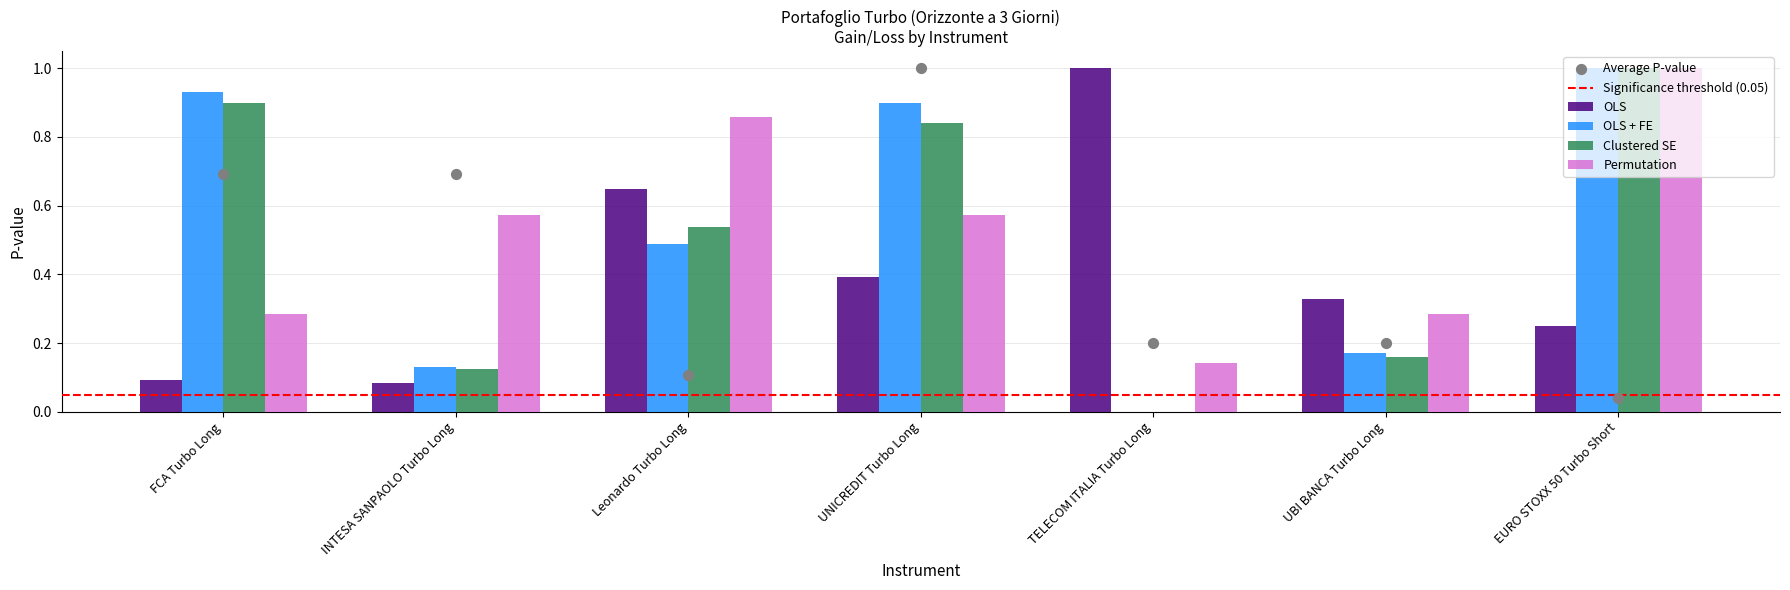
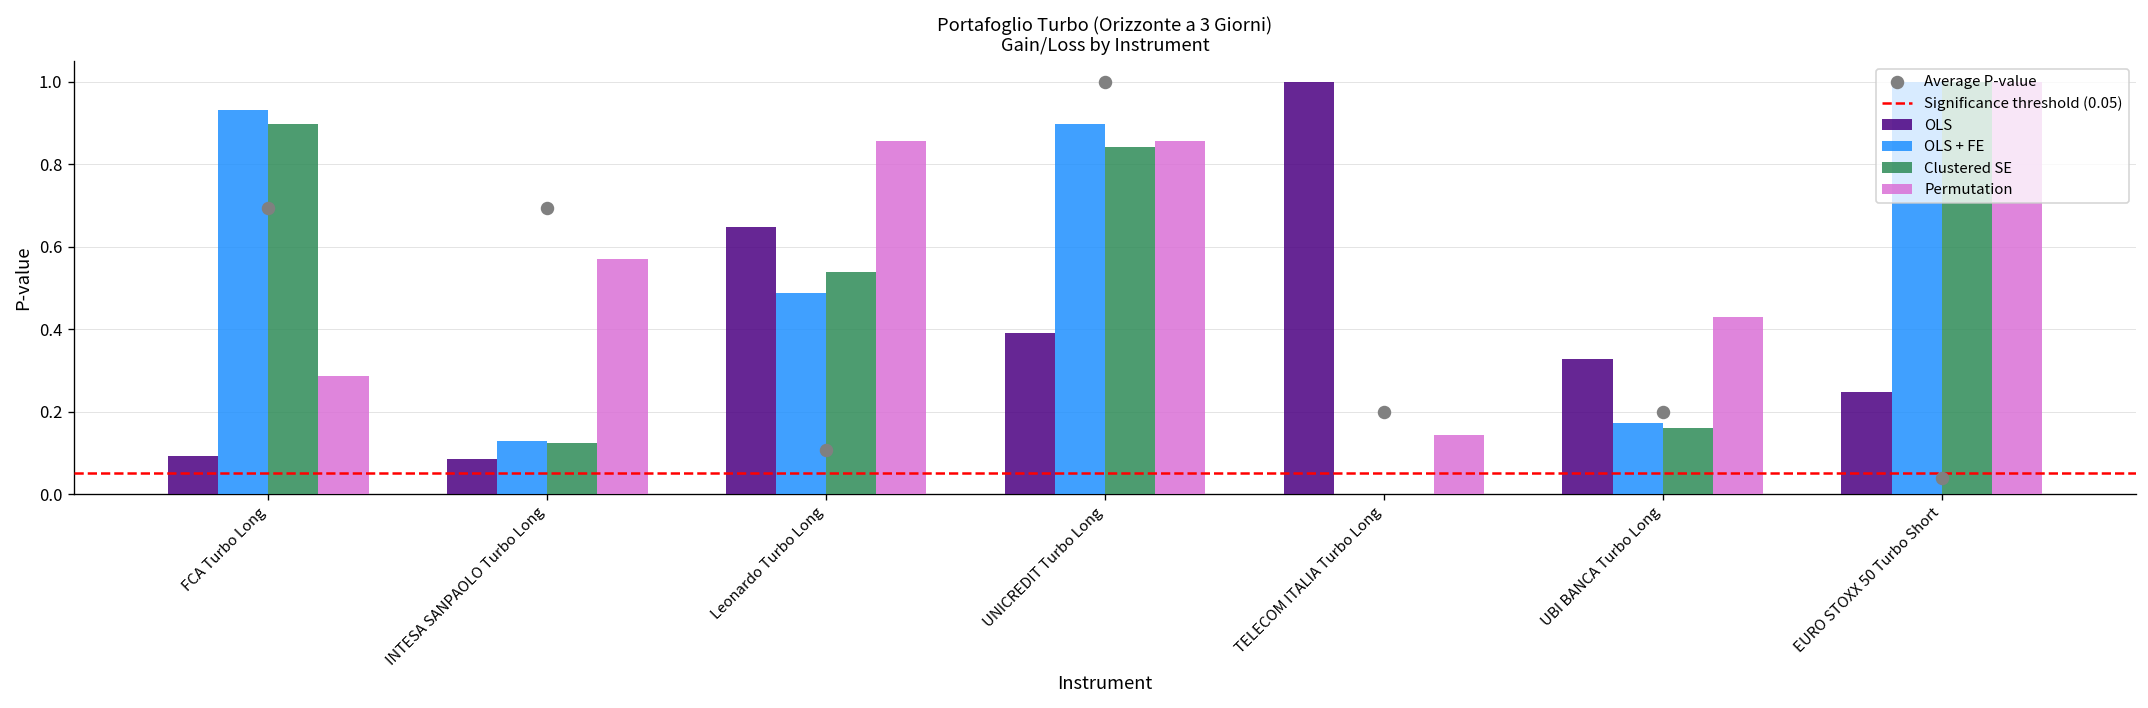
Permutation, UNICREDIT Turbo Long: 0.57 -> 0.86
Permutation, UBI BANCA Turbo Long: 0.29 -> 0.43
